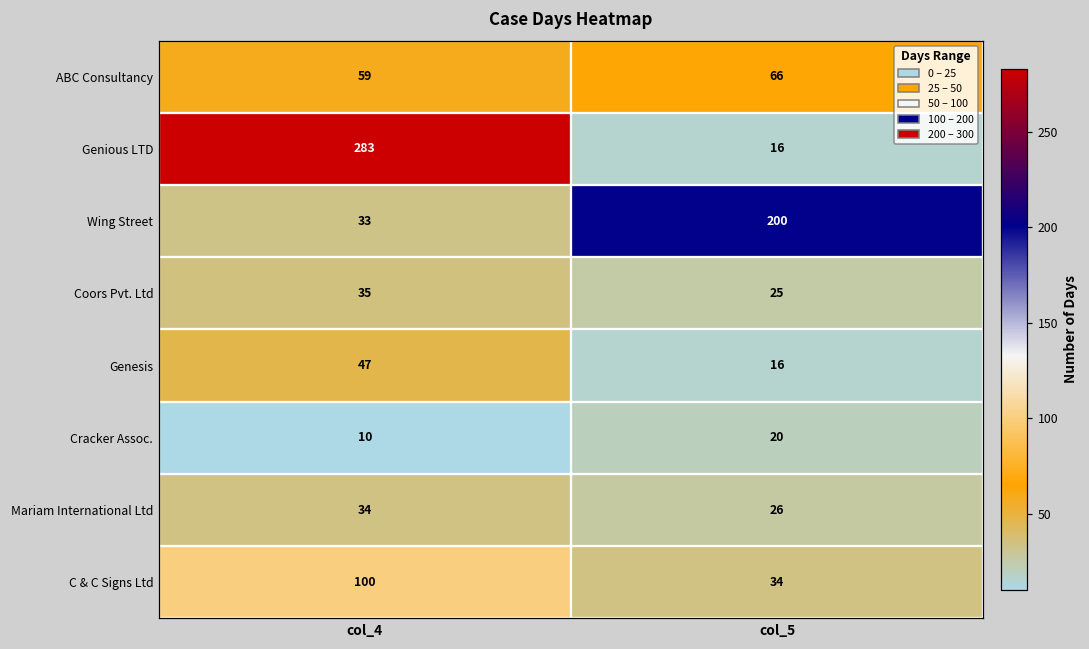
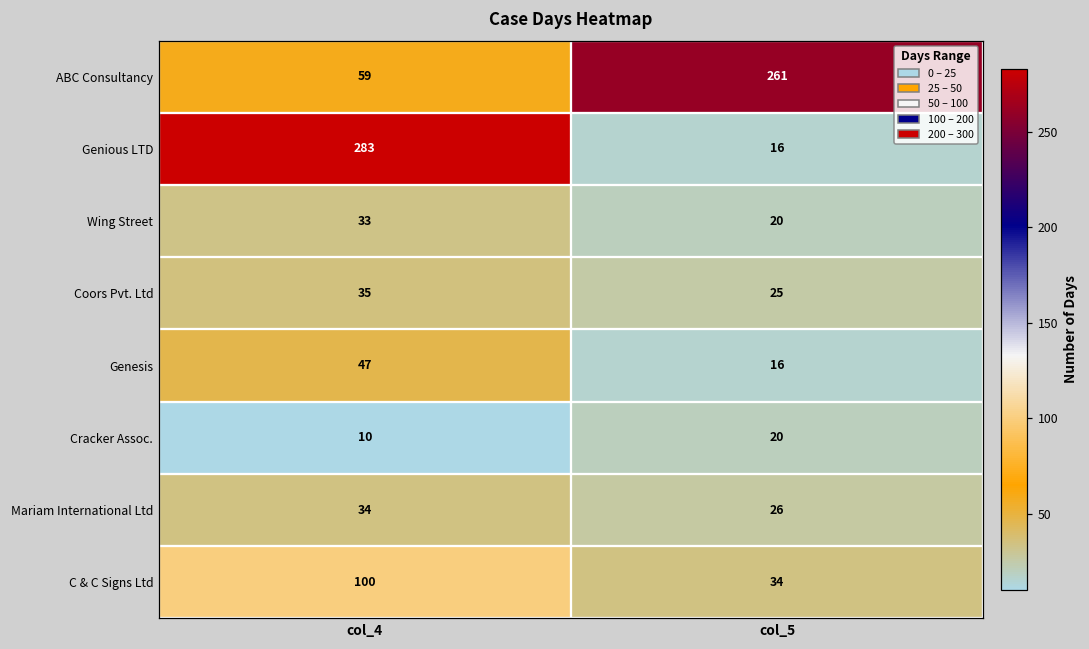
ABC Consultancy, col_5: 66 -> 261
Wing Street, col_5: 200 -> 20
